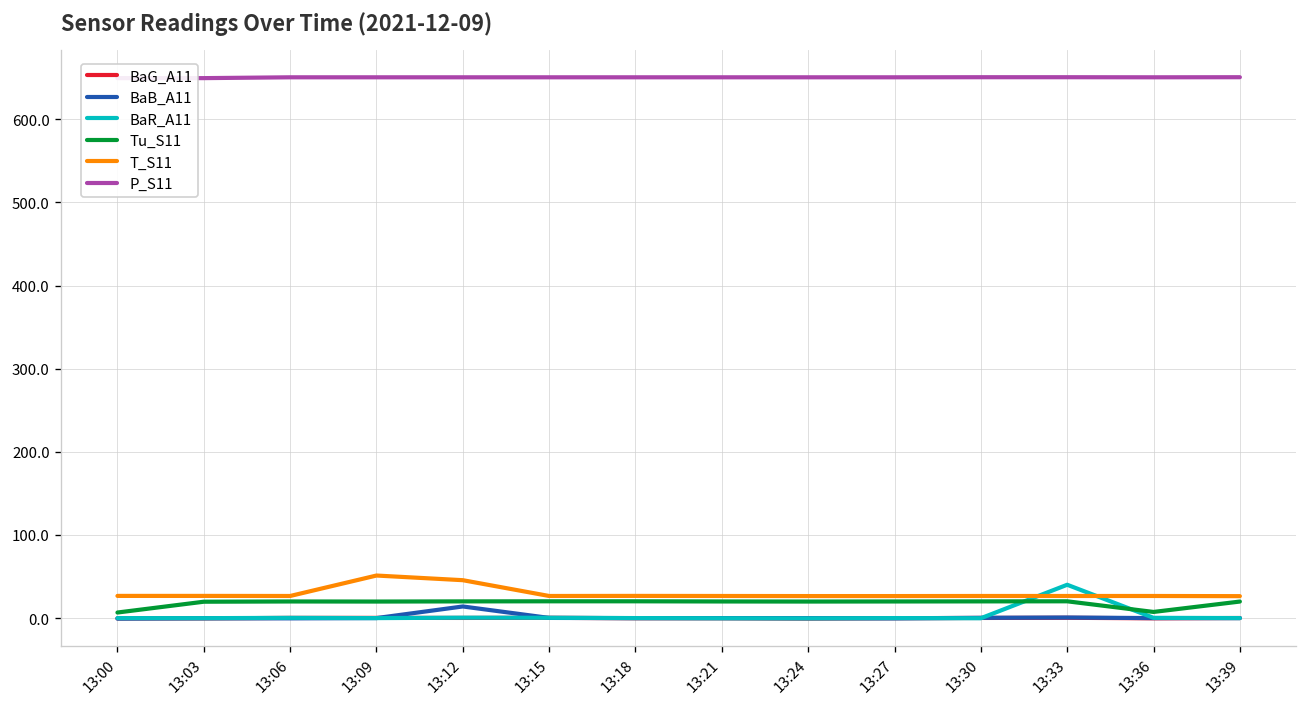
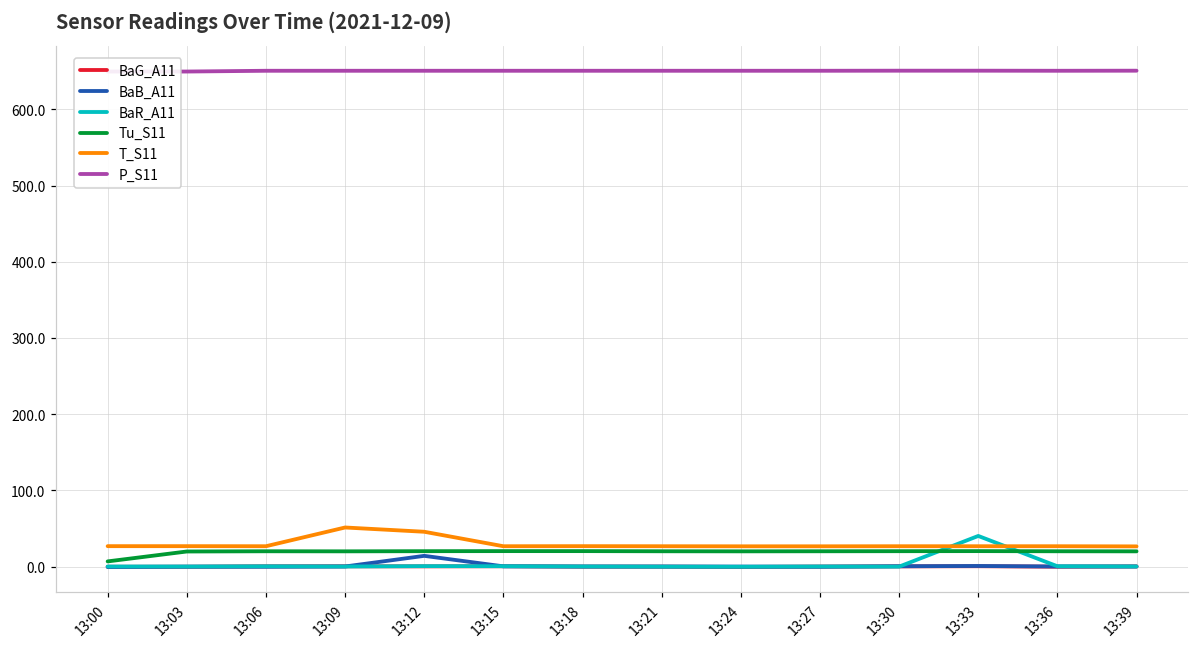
Tu_S11, 13:36: 10 -> 20
